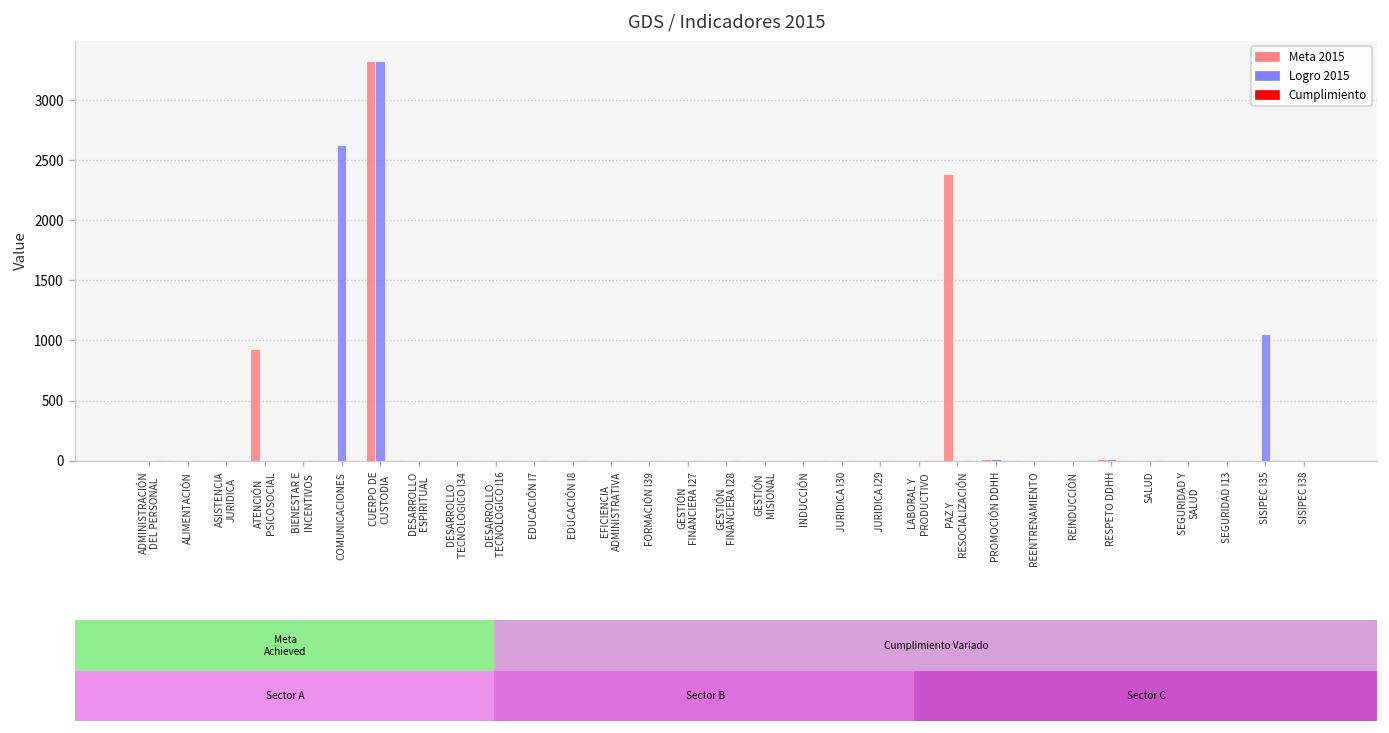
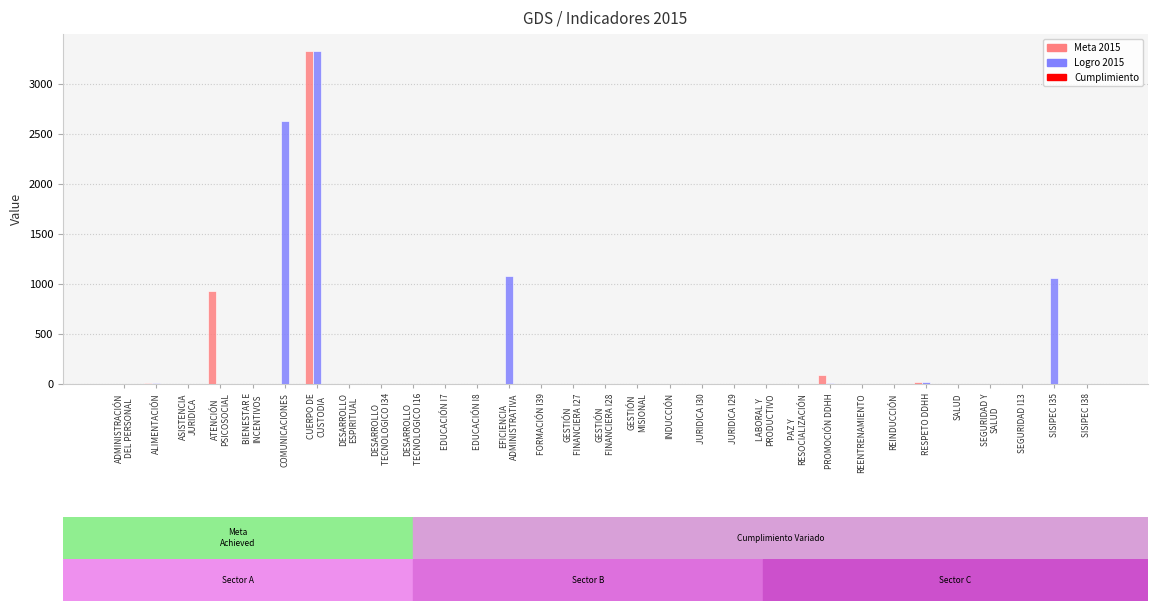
Logro 2015, EFICIENCIA ADMINISTRATIVA: 0 -> 1080
Meta 2015, PAZ Y RESOCIALIZACIÓN: 2380 -> 0
Meta 2015, PROMOCIÓN DDHH: 10 -> 90
